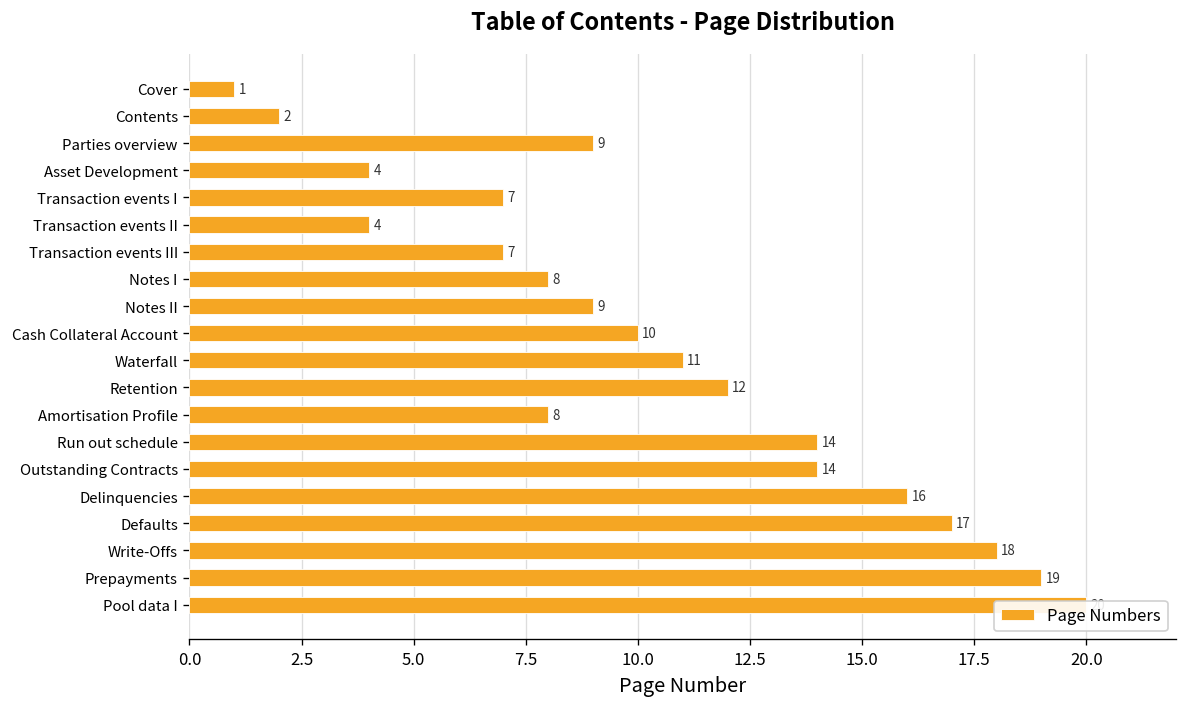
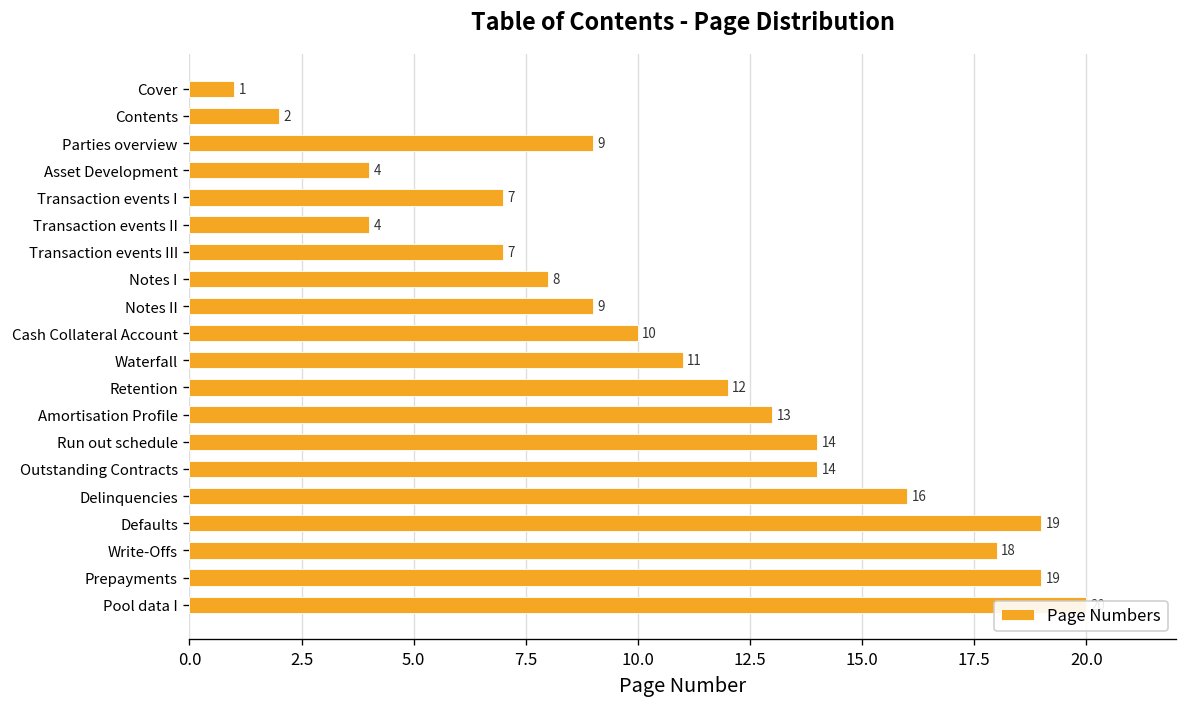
Amortisation Profile: 8 -> 13
Defaults: 17 -> 19
